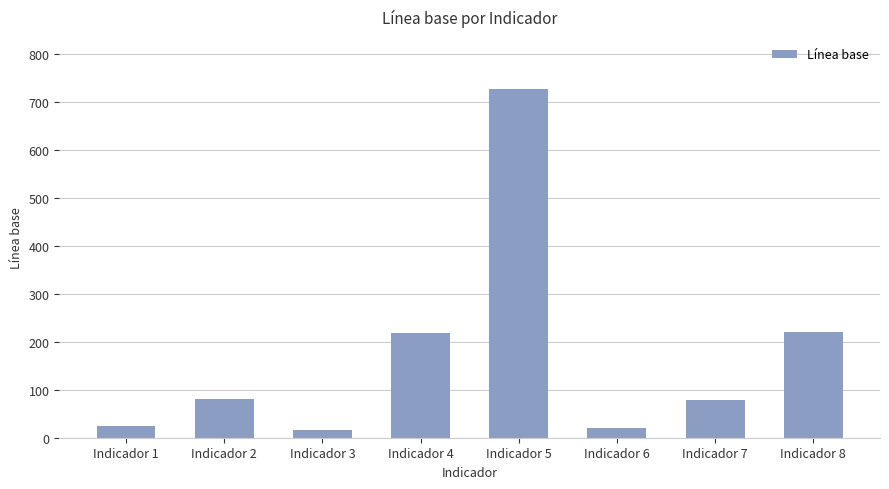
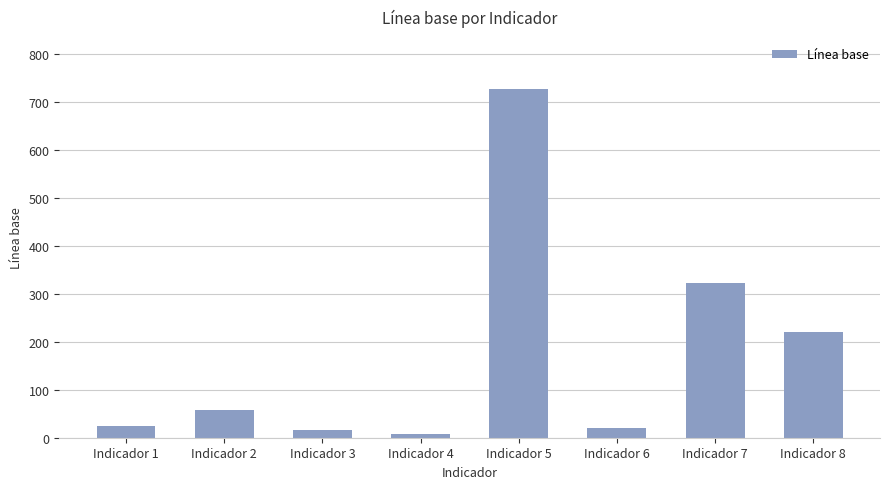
Indicador 2: 80 -> 60
Indicador 4: 220 -> 10
Indicador 7: 80 -> 320
